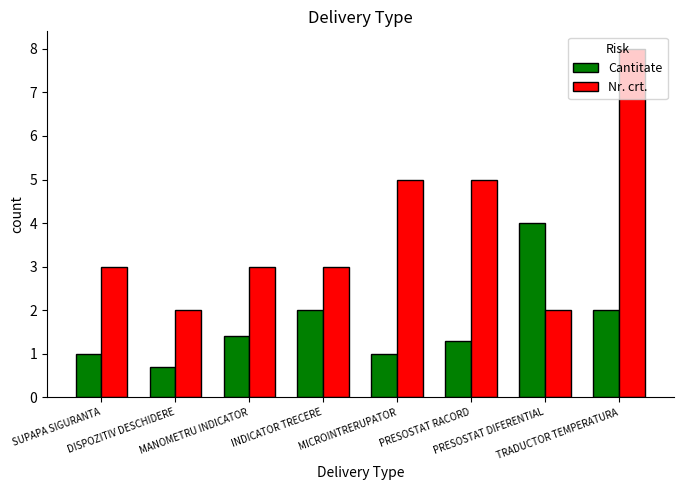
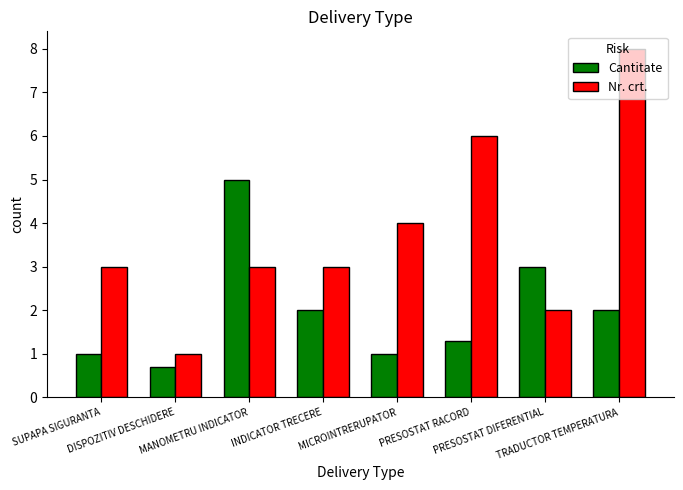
Nr. crt., DISPOZITIV DESCHIDERE: 2 -> 1
Cantitate, MANOMETRU INDICATOR: 1.4 -> 5.0
Nr. crt., MICROINTRERUPATOR: 5 -> 4
Nr. crt., PRESOSTAT RACORD: 5 -> 6
Cantitate, PRESOSTAT DIFERENTIAL: 4 -> 3
